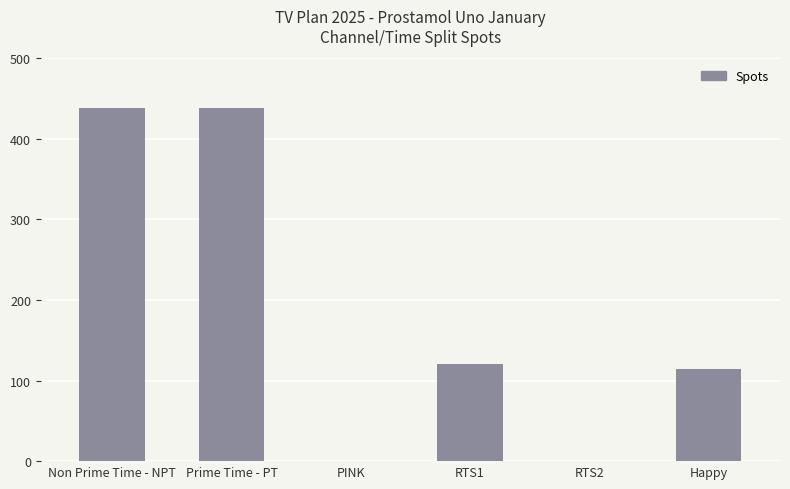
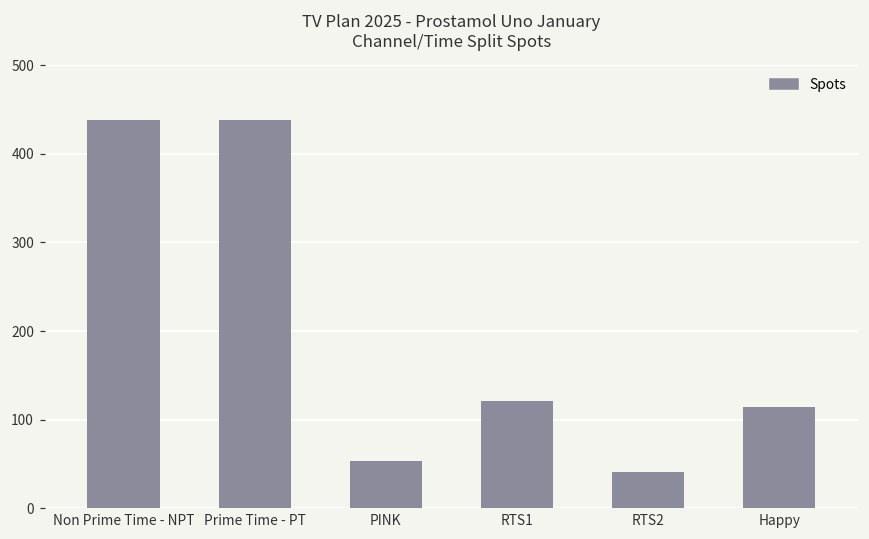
PINK: 0 -> 50
RTS2: 0 -> 40
